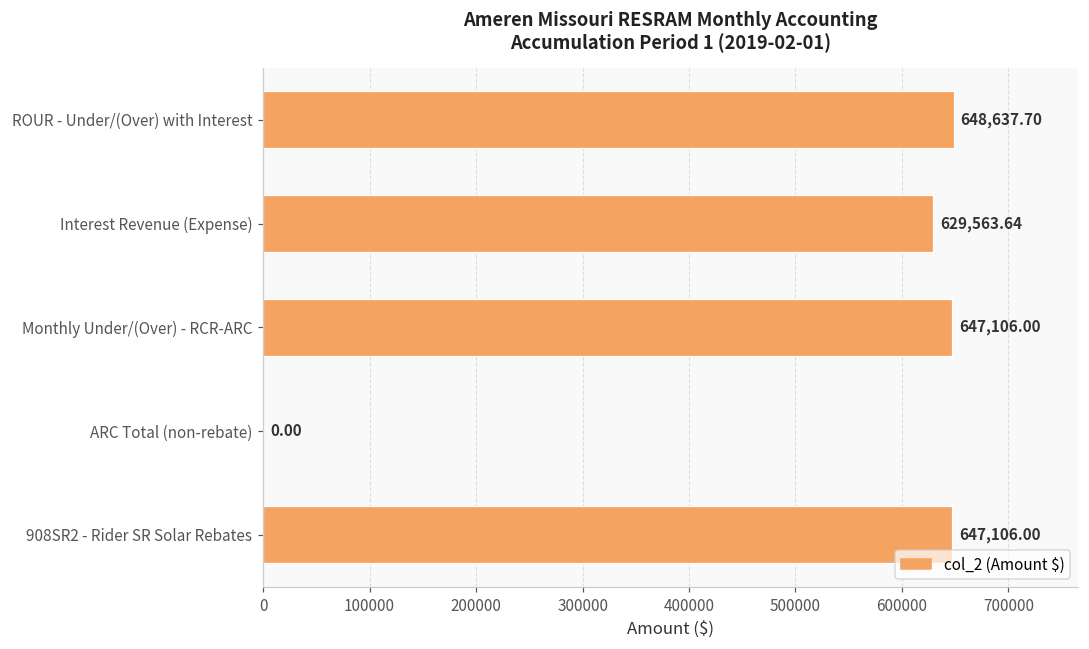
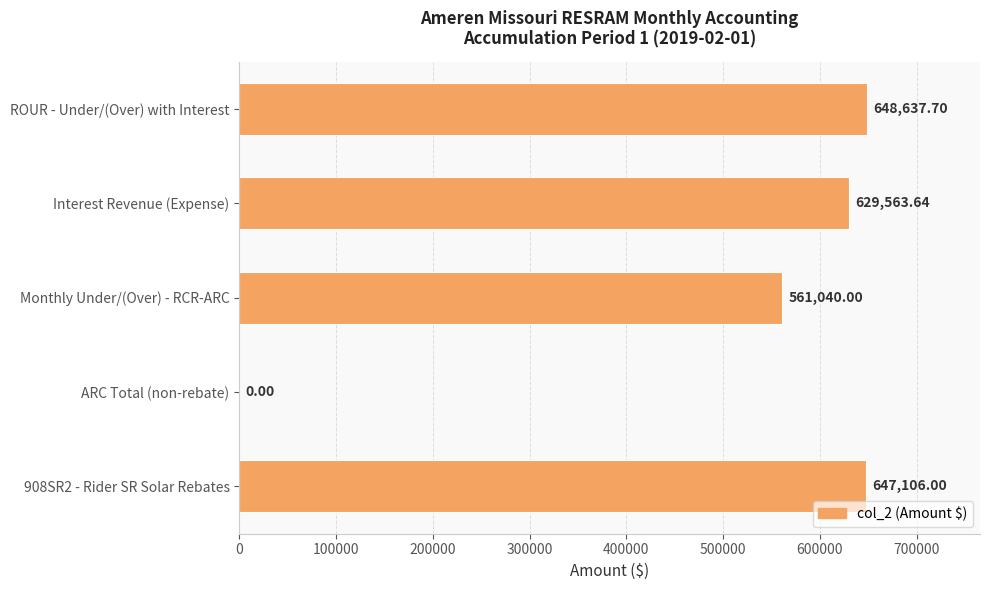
Monthly Under/(Over) - RCR-ARC: 647,106.00 -> 561,040.00
